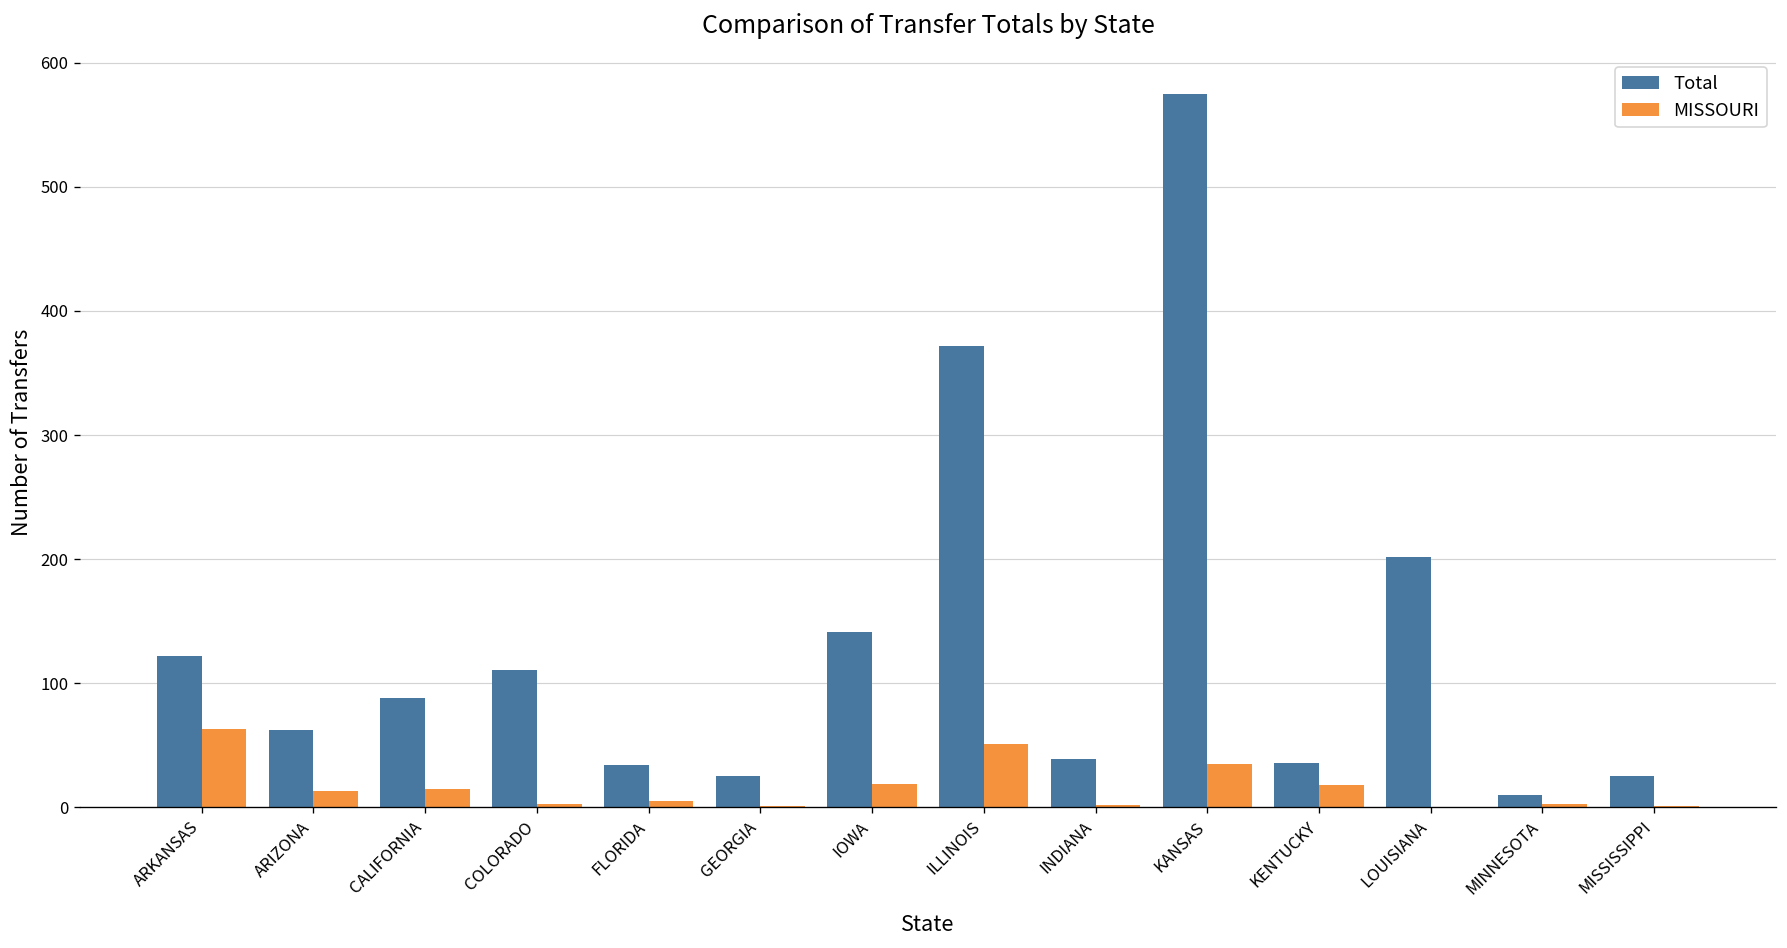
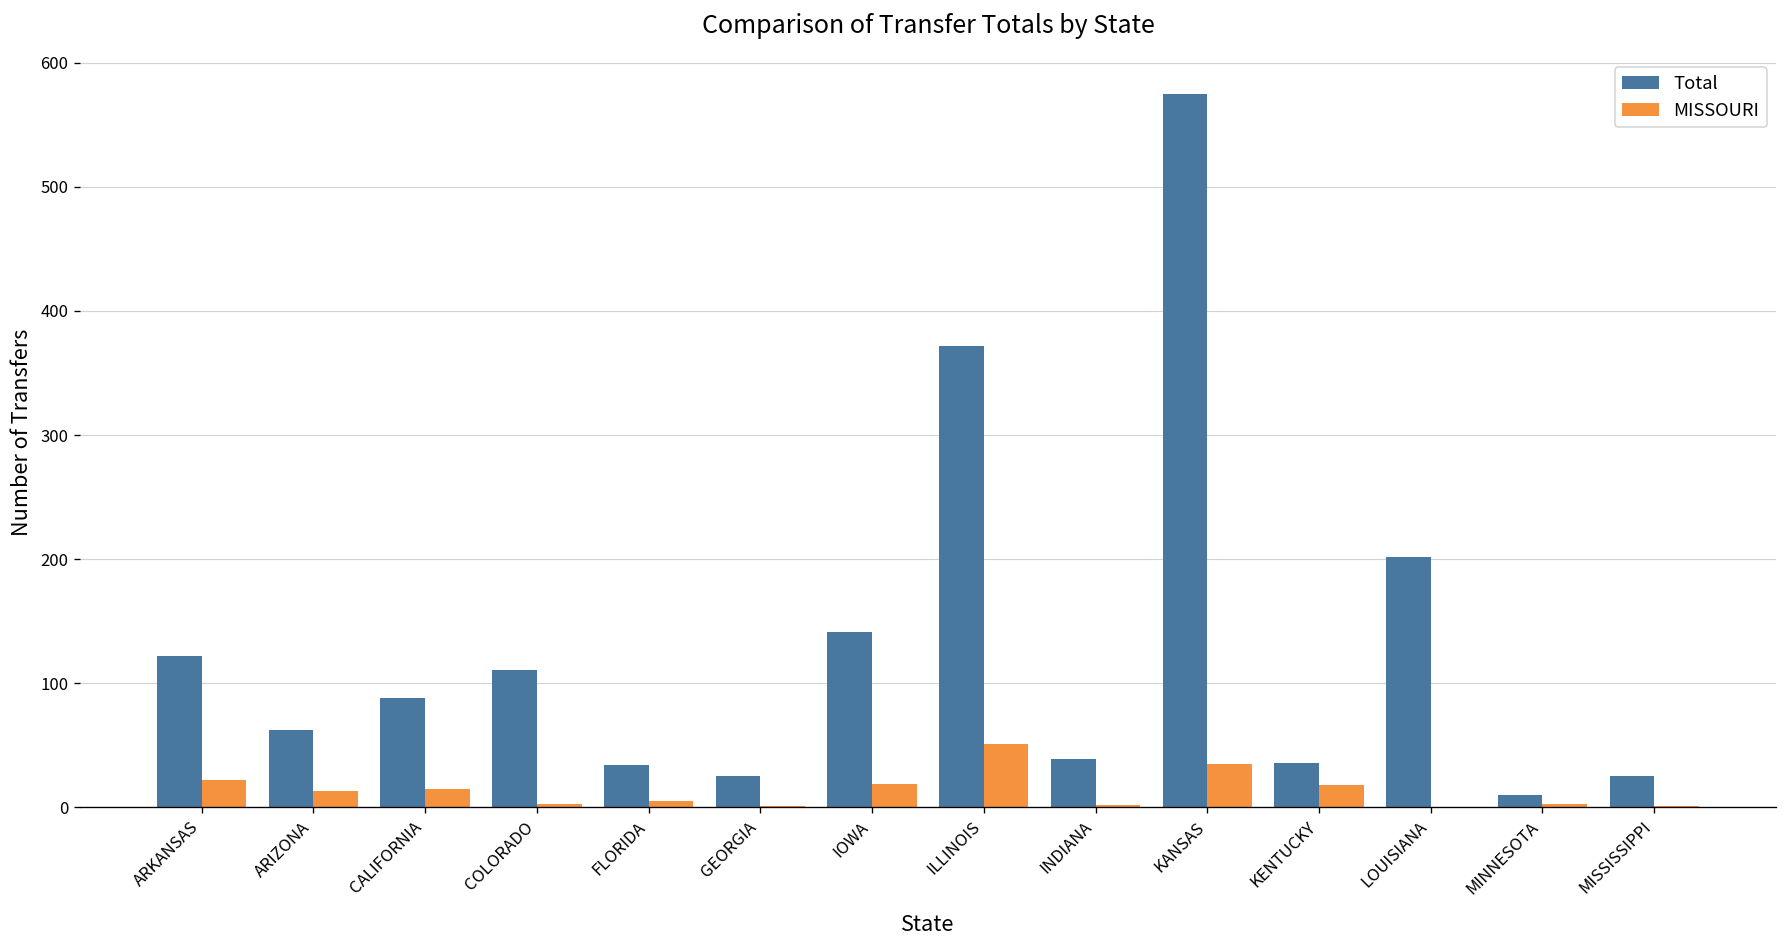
MISSOURI, ARKANSAS: 63 -> 22
